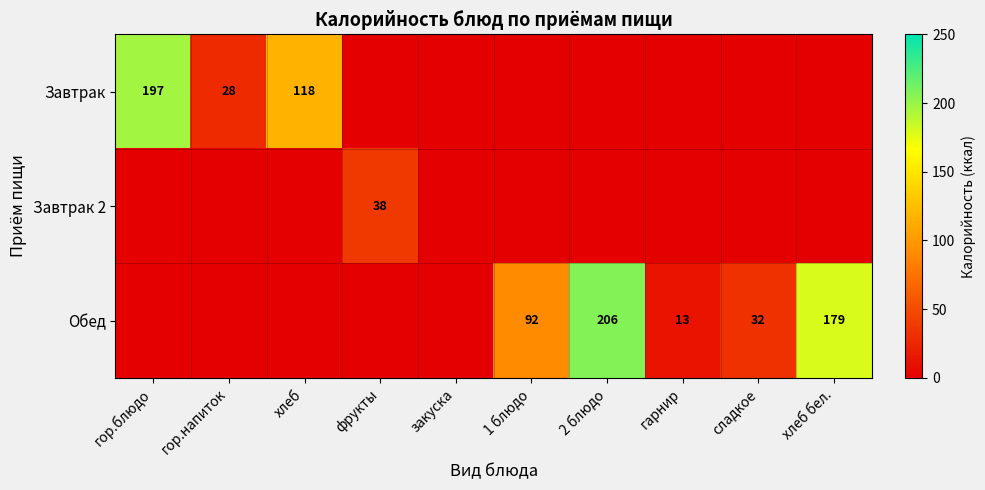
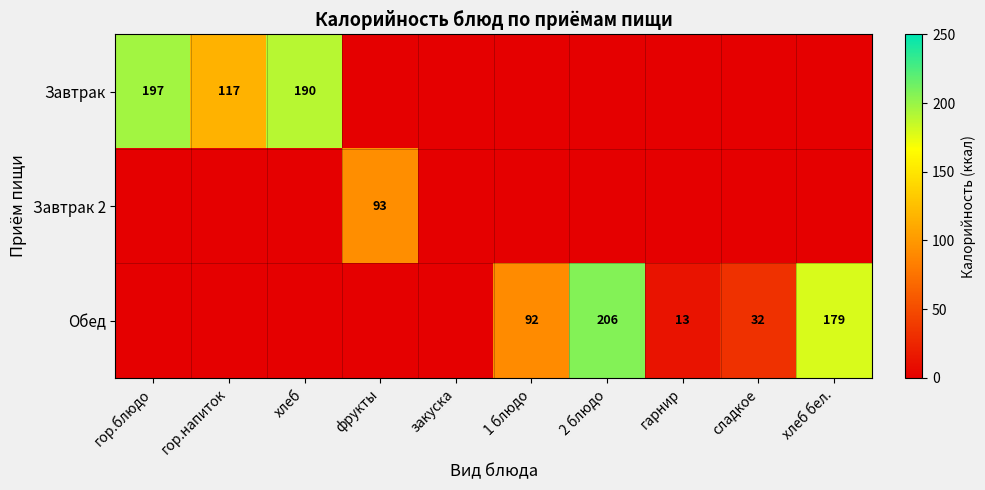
Завтрак, гор.напиток: 28 -> 117
Завтрак, хлеб: 118 -> 190
Завтрак 2, фрукты: 38 -> 93
